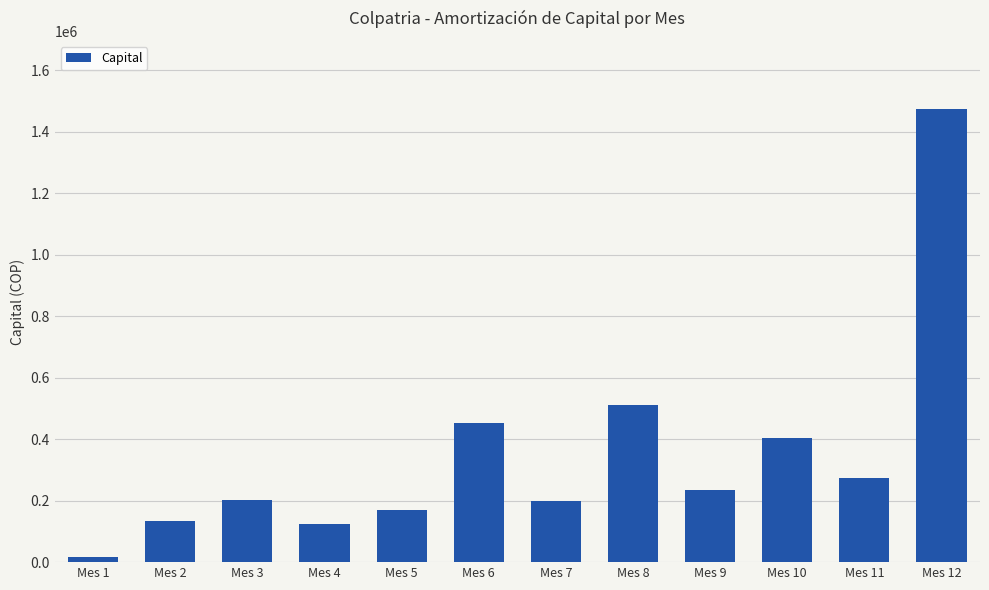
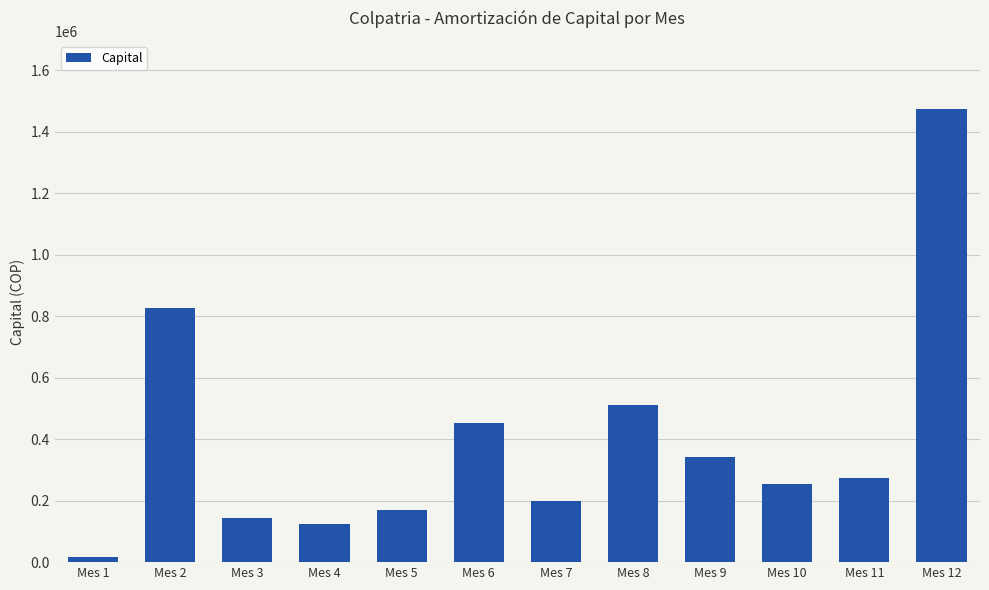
Mes 2: 130000 -> 830000
Mes 3: 200000 -> 140000
Mes 9: 230000 -> 340000
Mes 10: 400000 -> 250000
